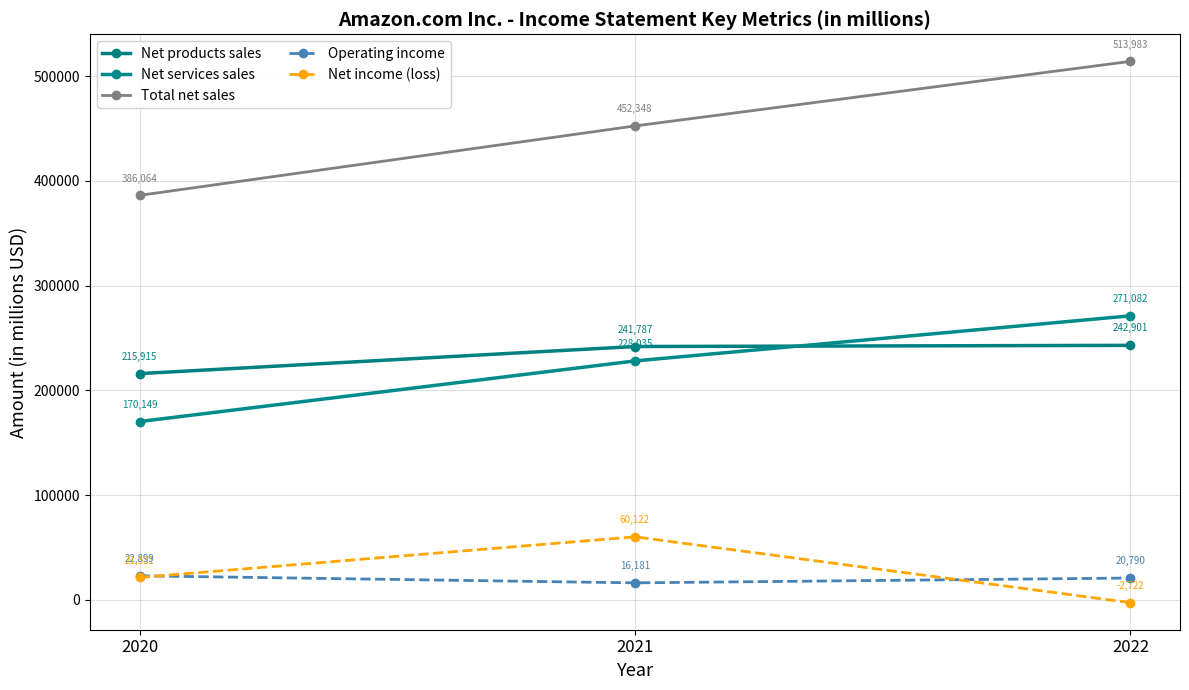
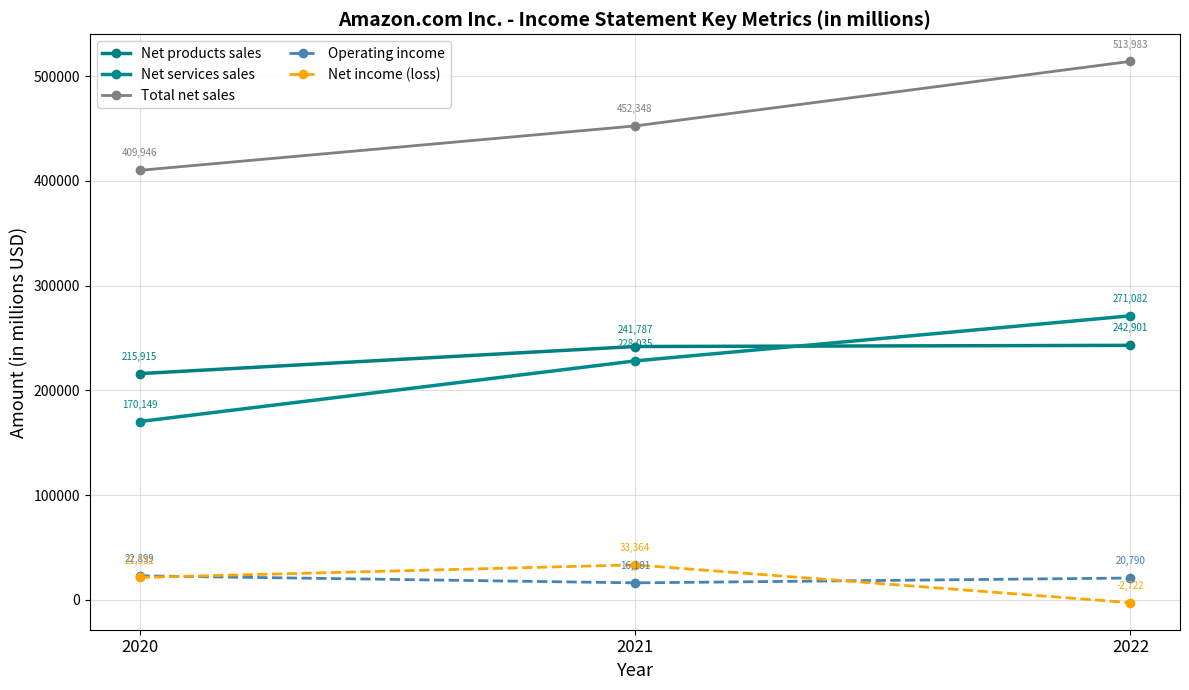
Total net sales, 2020: 386,064 -> 409,946
Net income (loss), 2021: 60,122 -> 33,364
